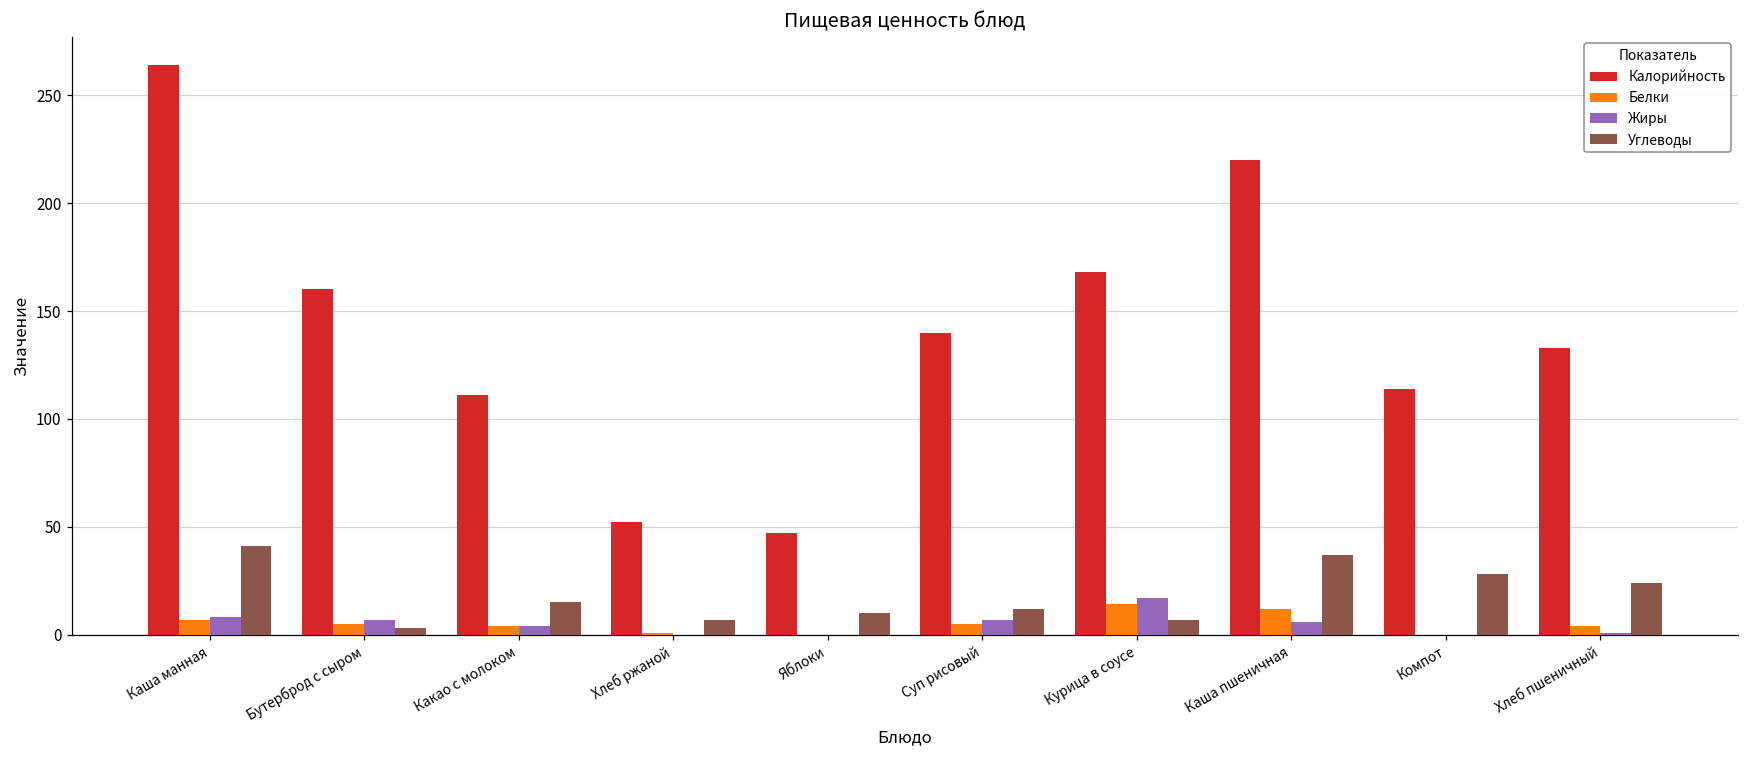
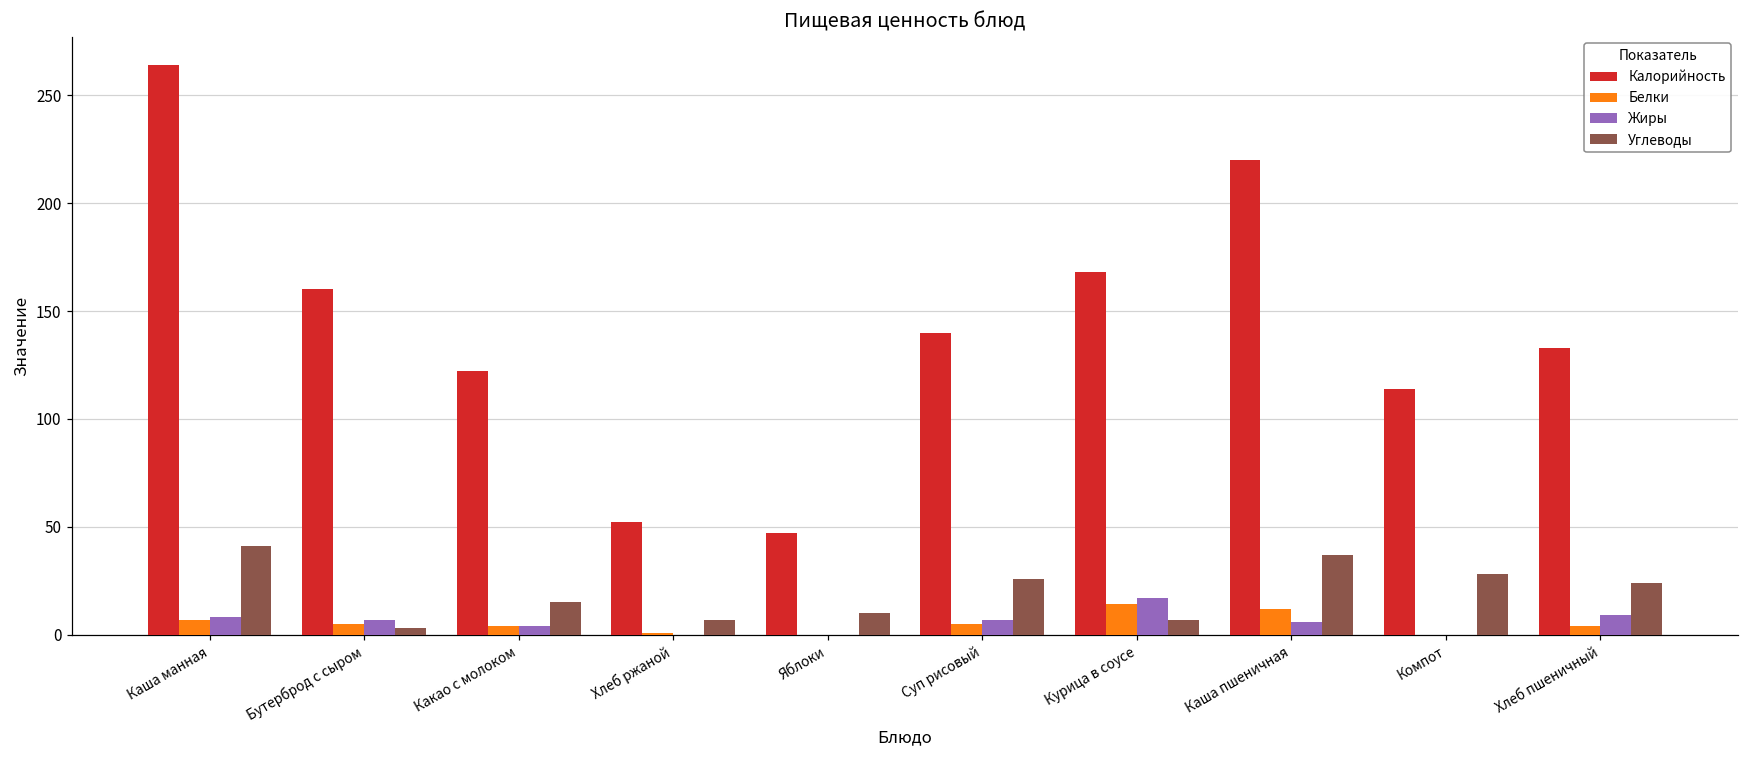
Калорийность, Какао с молоком: 111 -> 122
Углеводы, Суп рисовый: 12 -> 26
Жиры, Хлеб пшеничный: 1 -> 9
